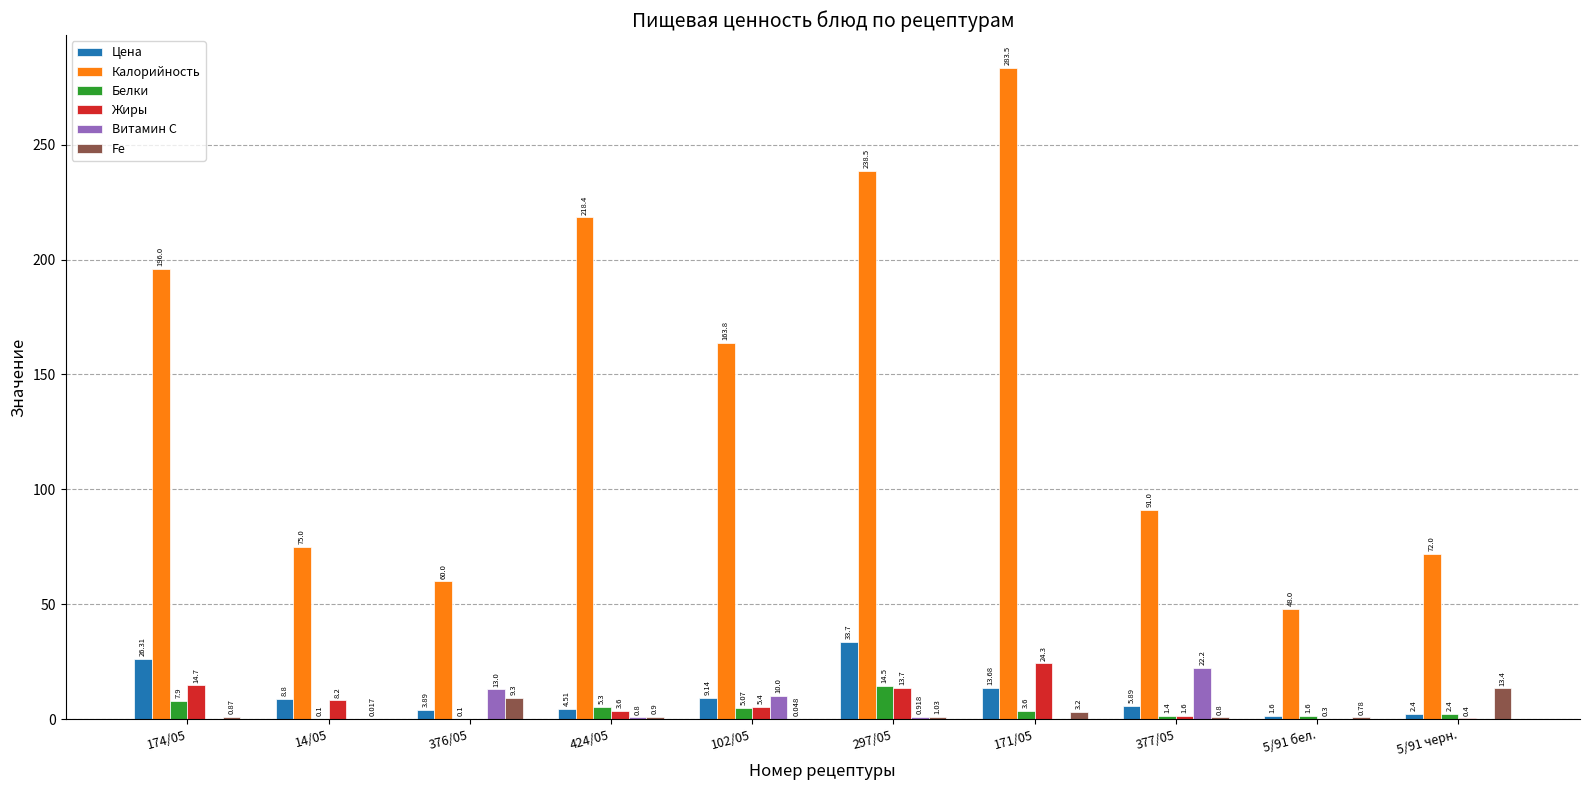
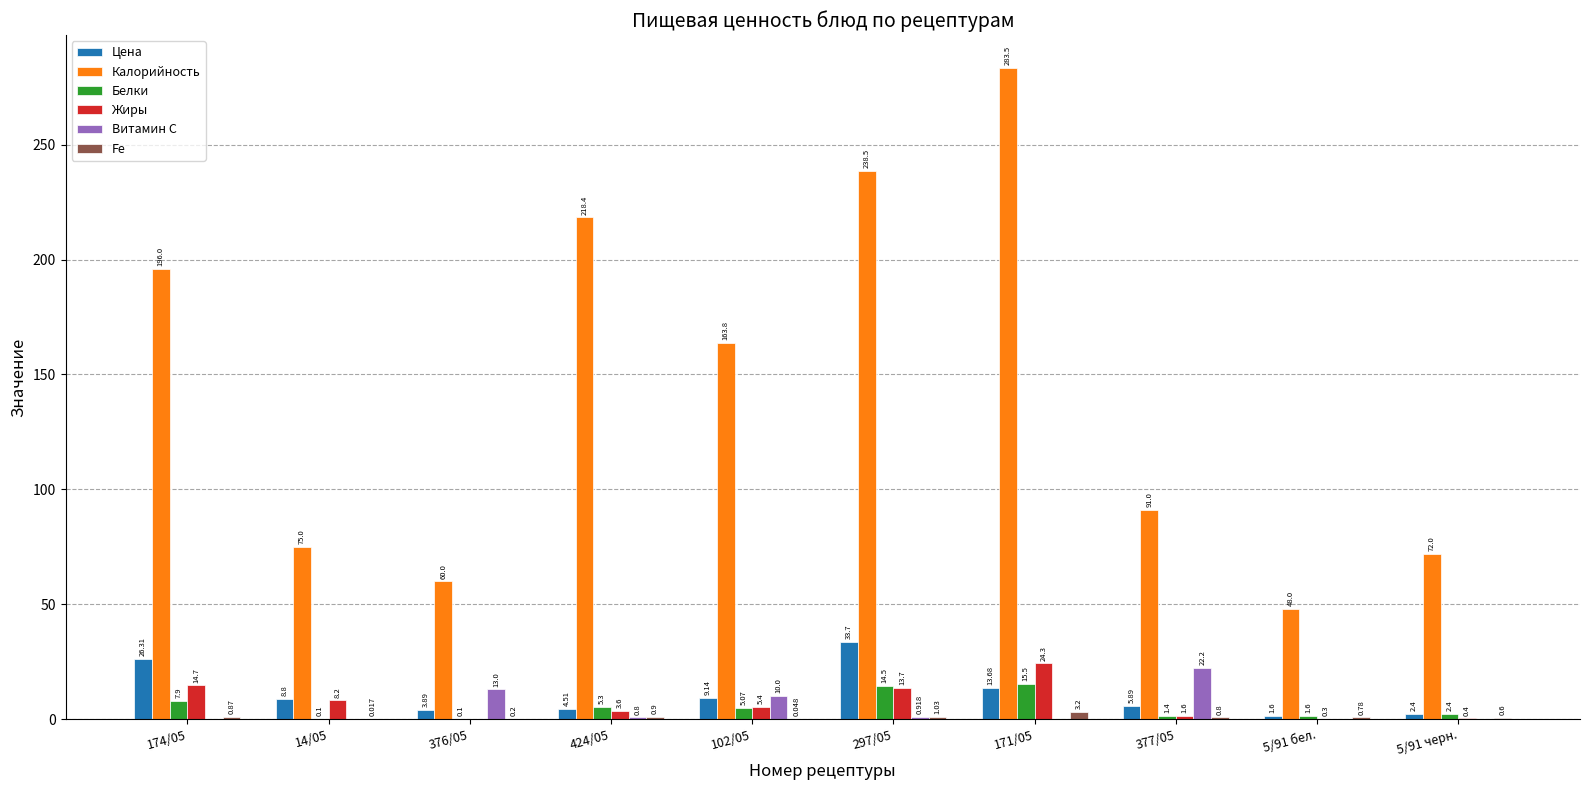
Fe, 376/05: 9.3 -> 0.2
Белки, 171/05: 3.6 -> 15.5
Fe, 5/91 черн.: 13.4 -> 0.6
